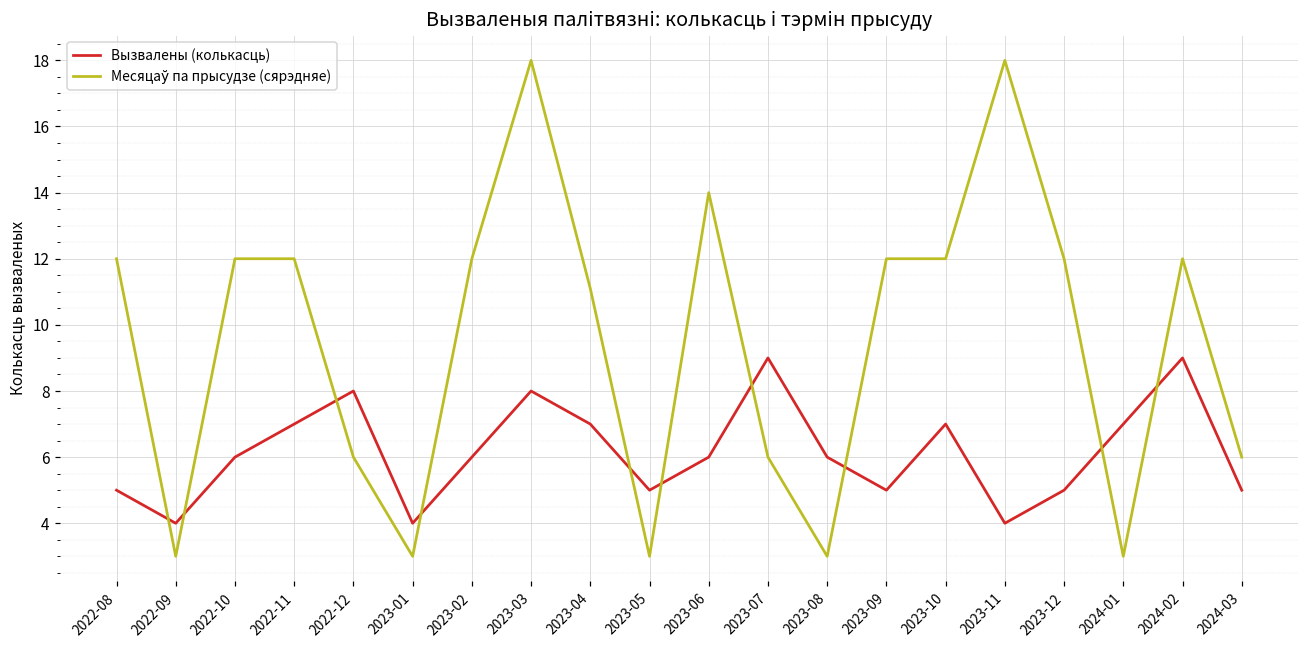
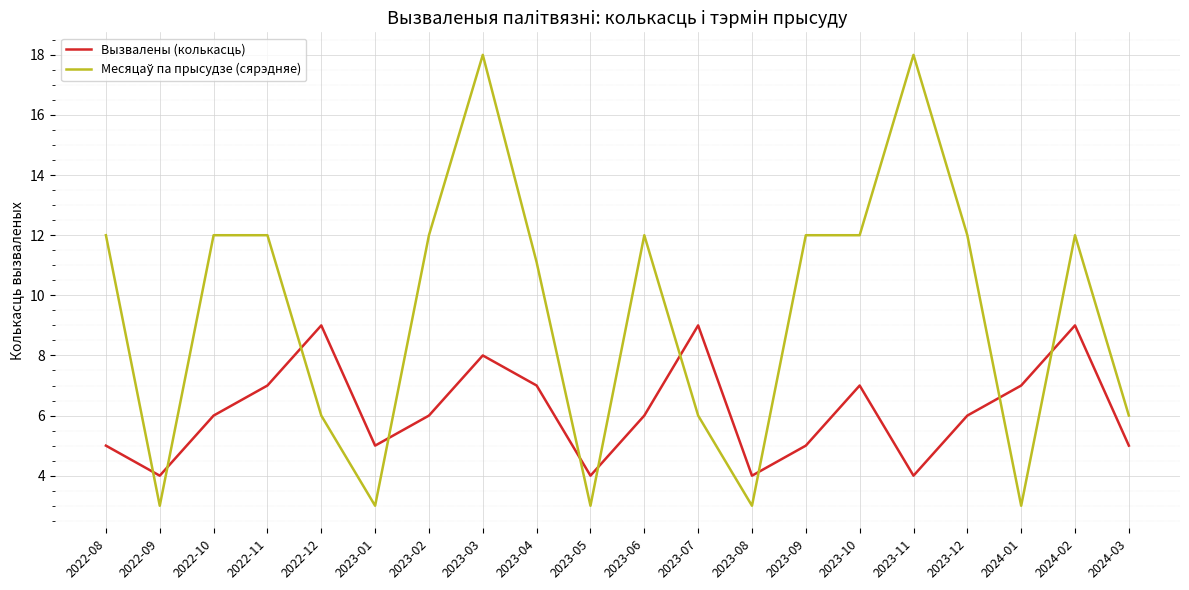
Вызвалены (колькасць), 2022-12: 8 -> 9
Вызвалены (колькасць), 2023-01: 4 -> 5
Вызвалены (колькасць), 2023-05: 5 -> 4
Месяцаў па прысудзе (сярэдняе), 2023-06: 14 -> 12
Вызвалены (колькасць), 2023-08: 6 -> 4
Вызвалены (колькасць), 2023-12: 5 -> 6
